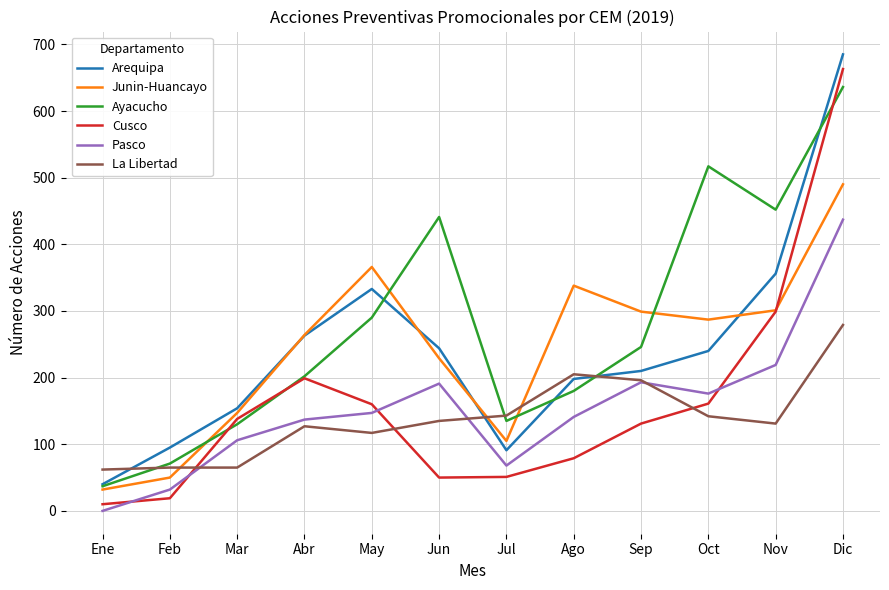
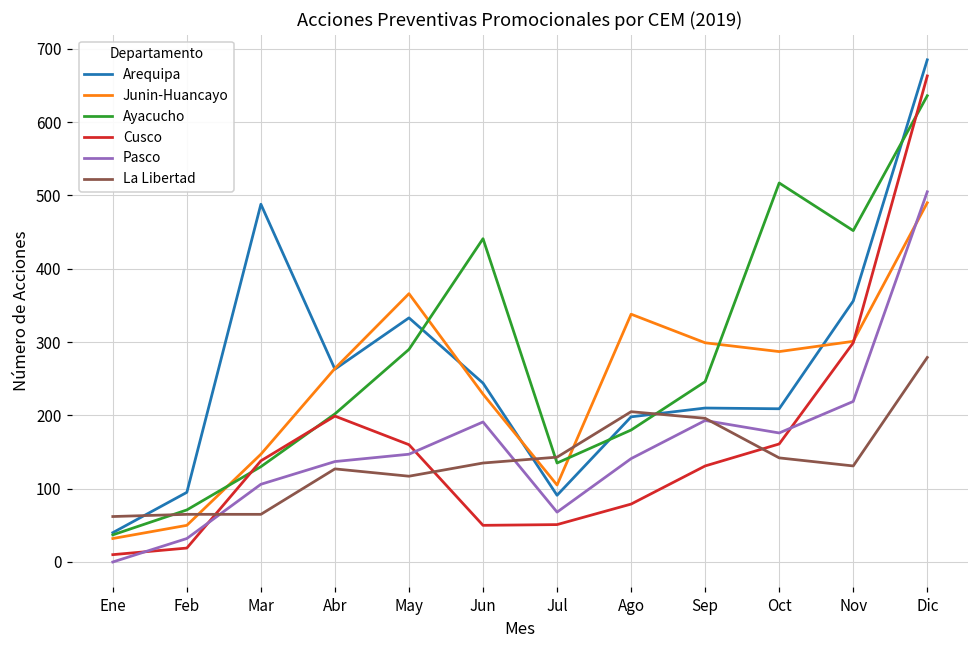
Arequipa, Mar: 150 -> 490
Arequipa, Oct: 240 -> 210
Pasco, Dic: 440 -> 510
